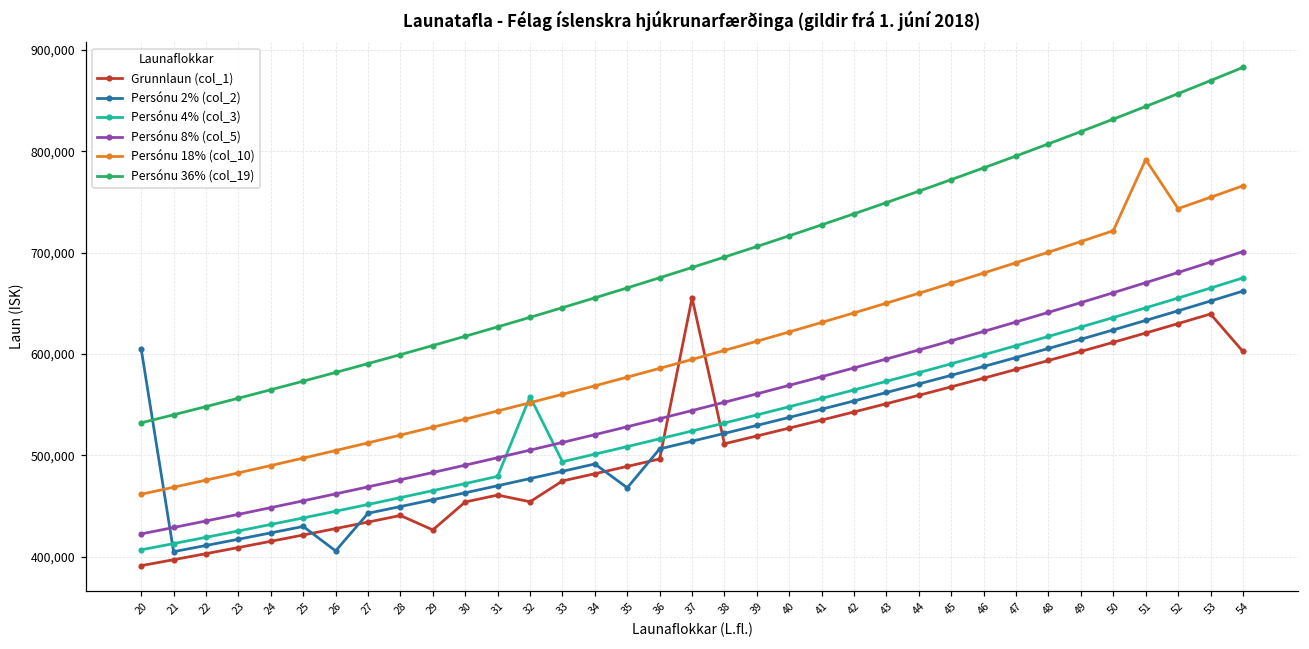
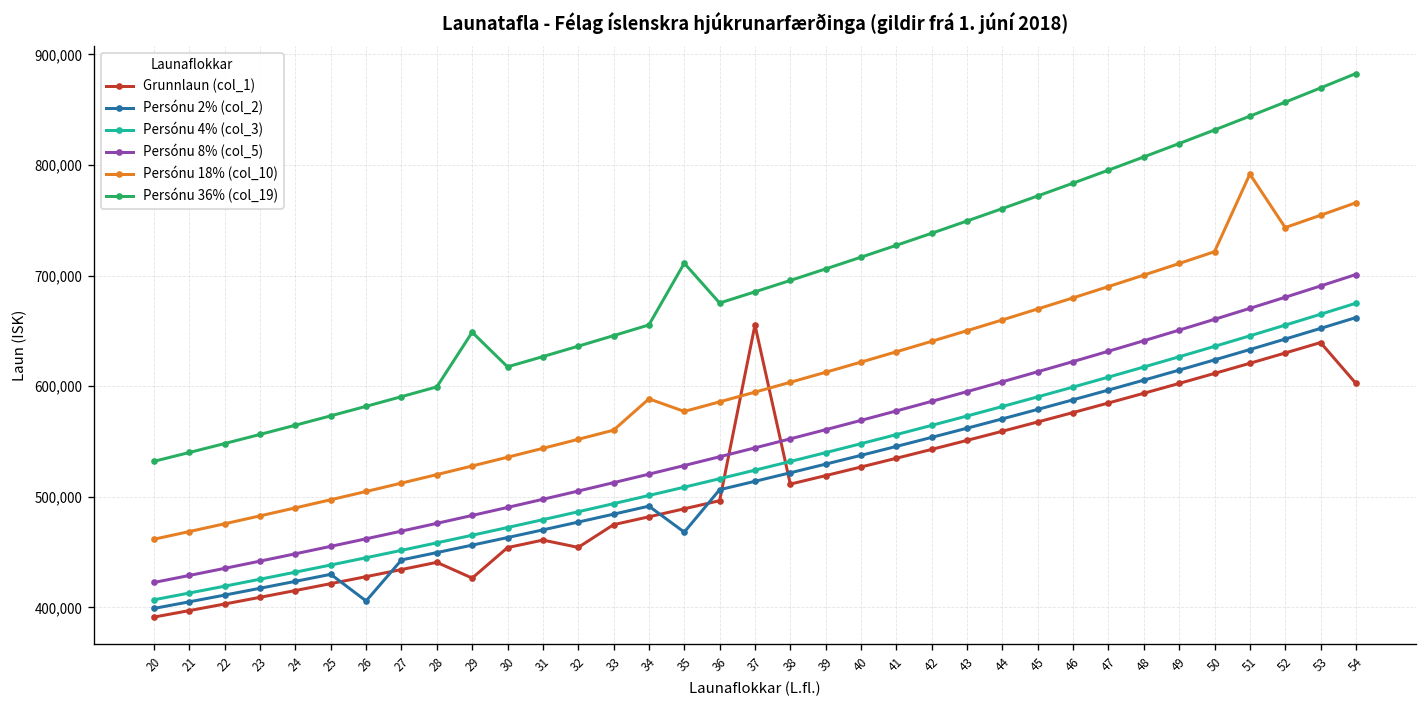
Persónu 2% (col_2), 20: 600,000 -> 400,000
Persónu 36% (col_19), 29: 610,000 -> 650,000
Persónu 4% (col_3), 32: 560,000 -> 490,000
Persónu 18% (col_10), 34: 570,000 -> 590,000
Persónu 36% (col_19), 35: 670,000 -> 710,000
